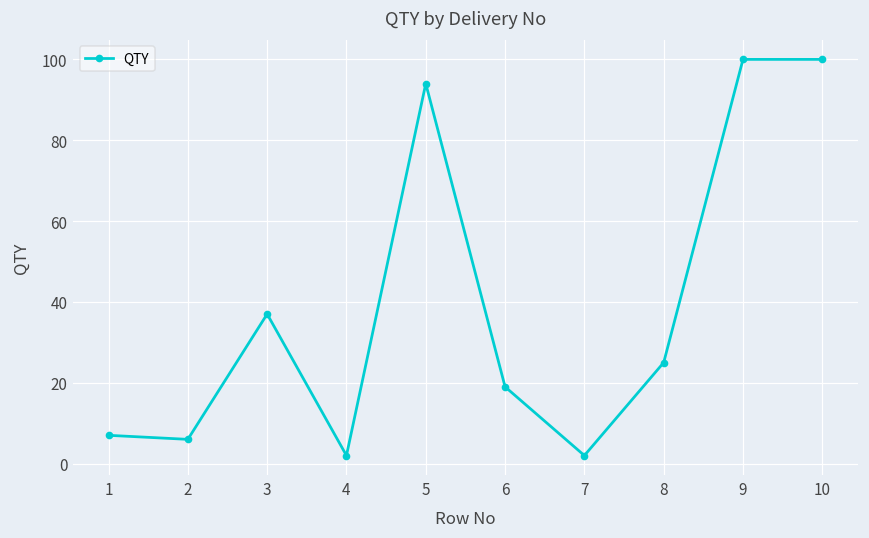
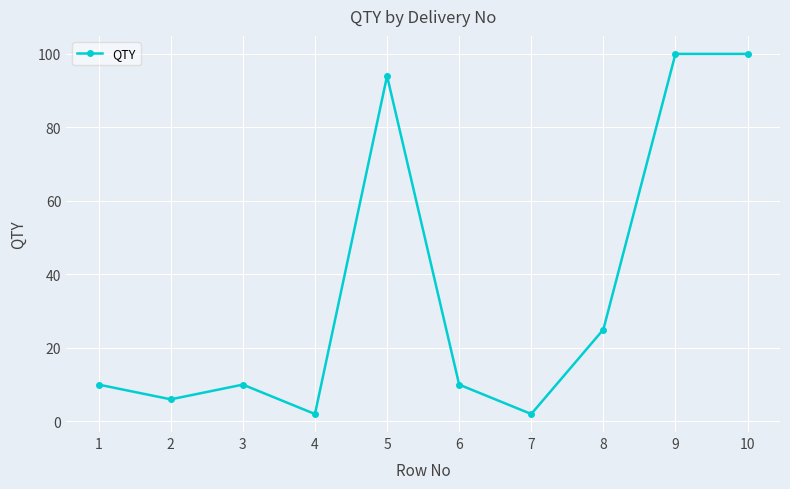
1: 7 -> 10
3: 37 -> 10
6: 19 -> 10
